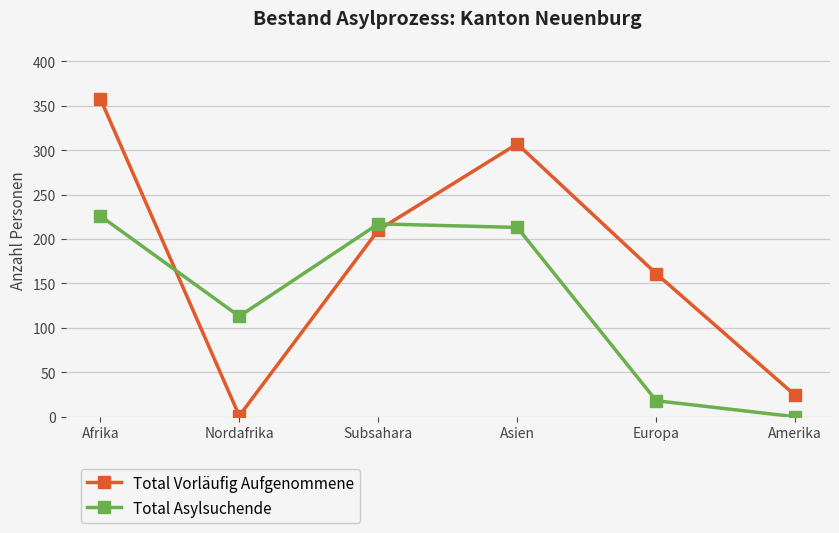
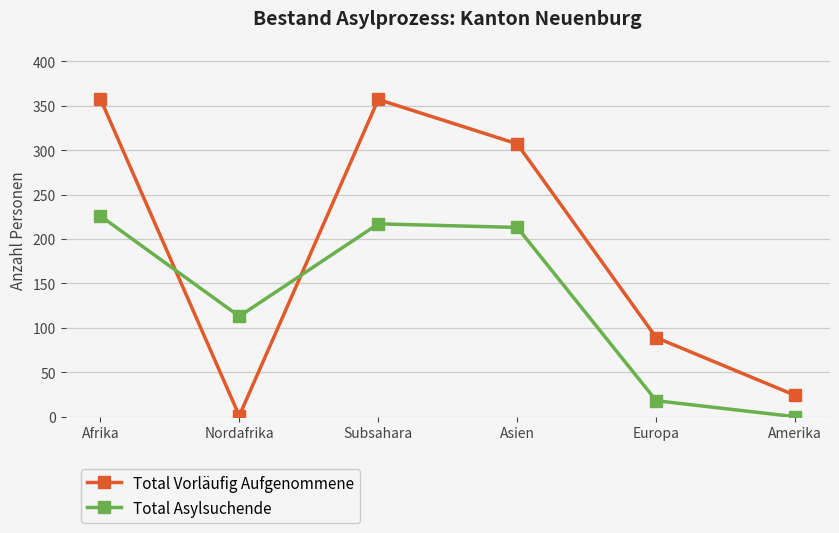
Total Vorläufig Aufgenommene, Subsahara: 210 -> 360
Total Vorläufig Aufgenommene, Europa: 160 -> 90
